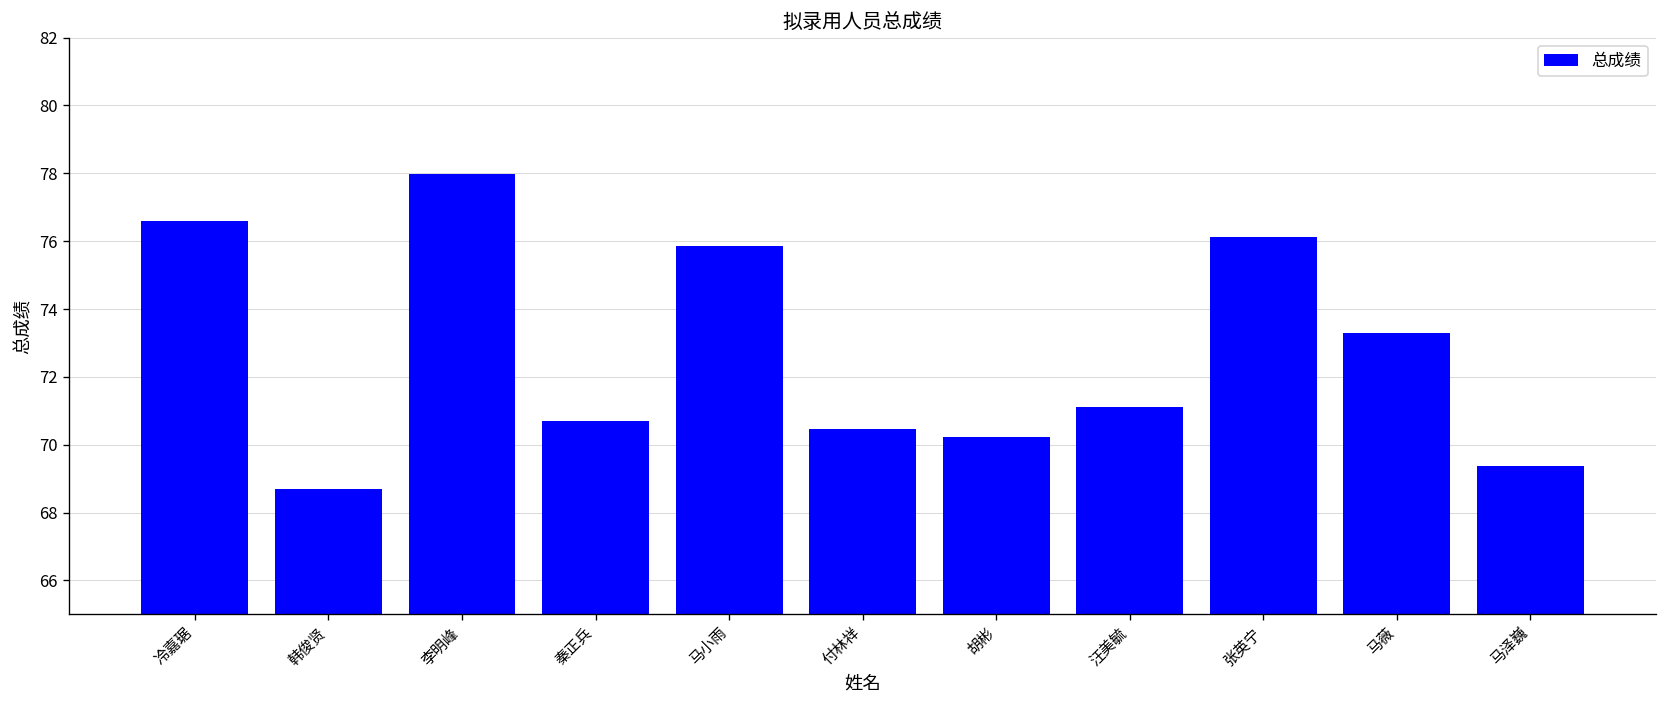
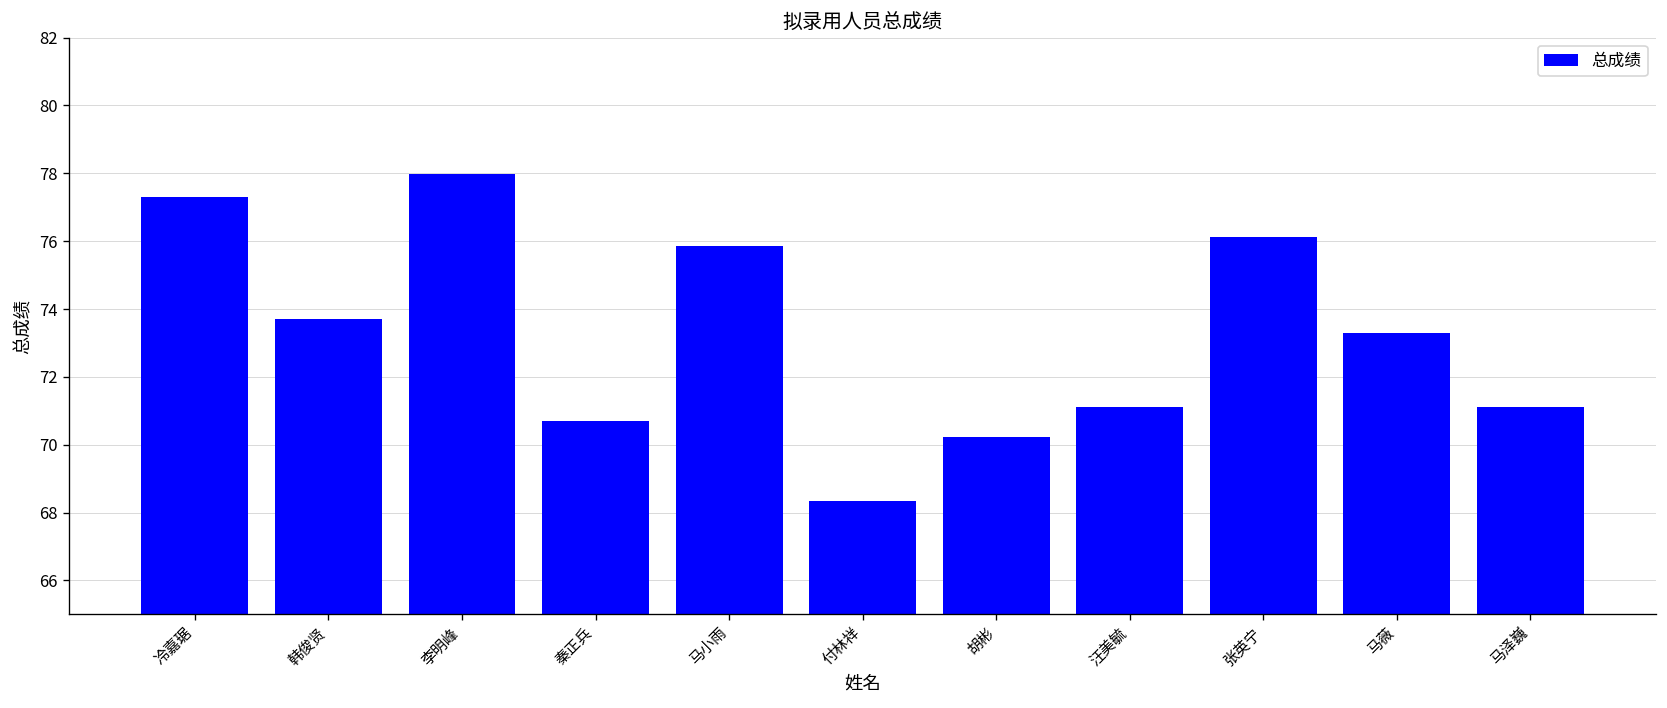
冷嘉琚: 76.6 -> 77.3
韩俊贤: 68.7 -> 73.7
付林祥: 70.5 -> 68.3
马泽巍: 69.4 -> 71.1
